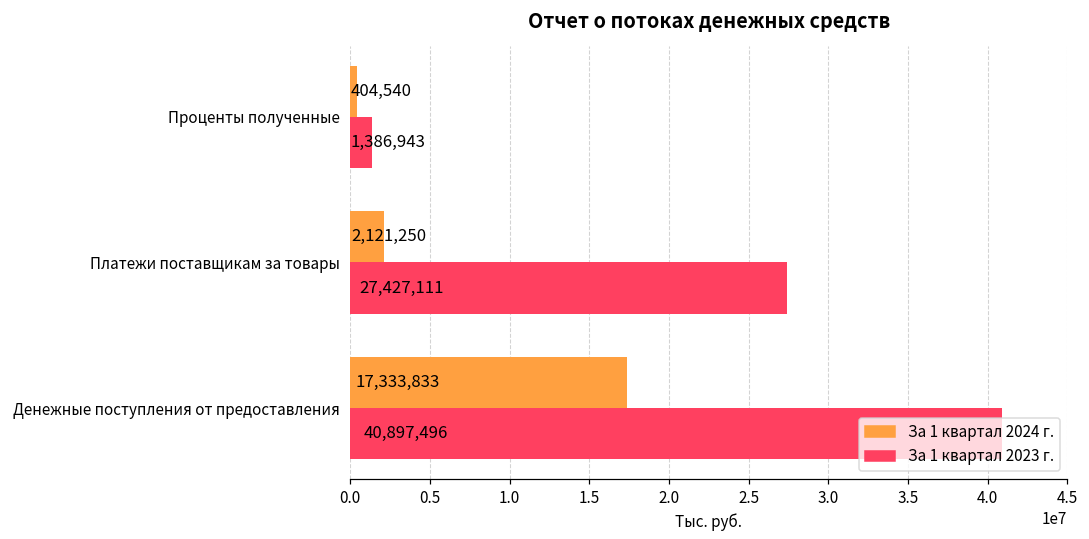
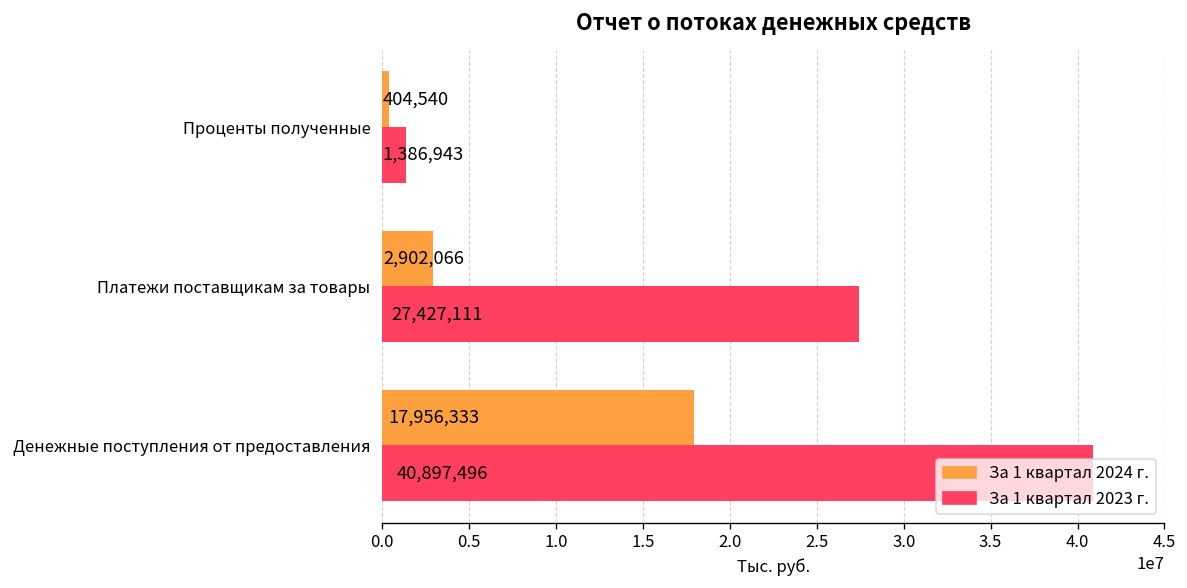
За 1 квартал 2024 г., Платежи поставщикам за товары: 2,121,250 -> 2,902,066
За 1 квартал 2024 г., Денежные поступления от предоставления: 17,333,833 -> 17,956,333
